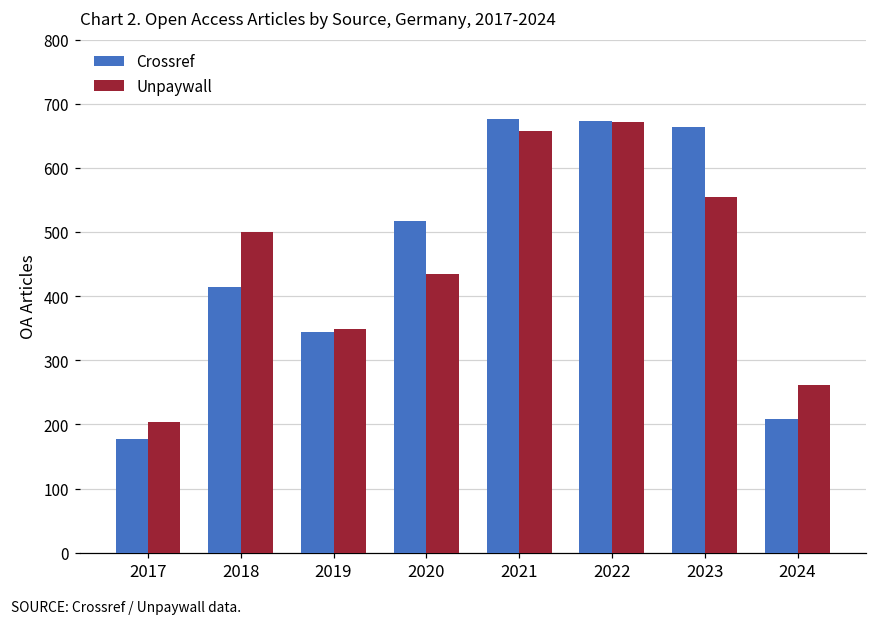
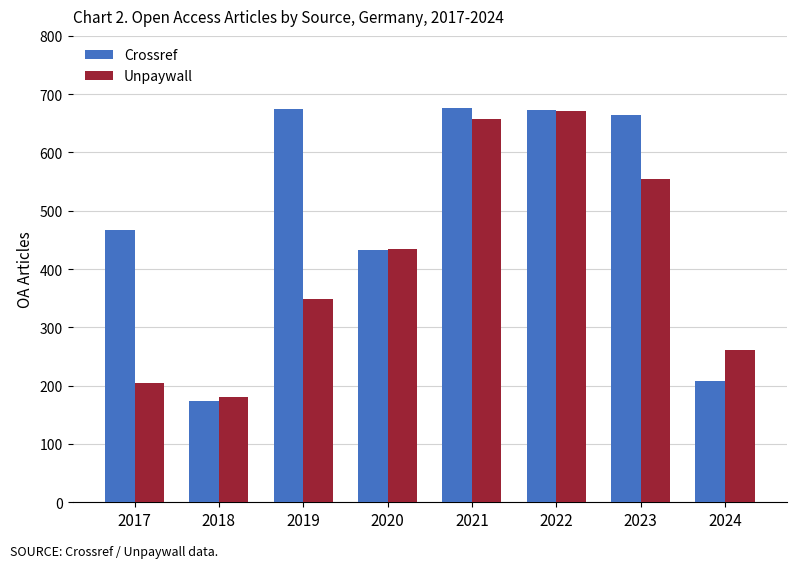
Crossref, 2017: 180 -> 470
Crossref, 2018: 420 -> 170
Unpaywall, 2018: 500 -> 180
Crossref, 2019: 340 -> 670
Crossref, 2020: 520 -> 430
